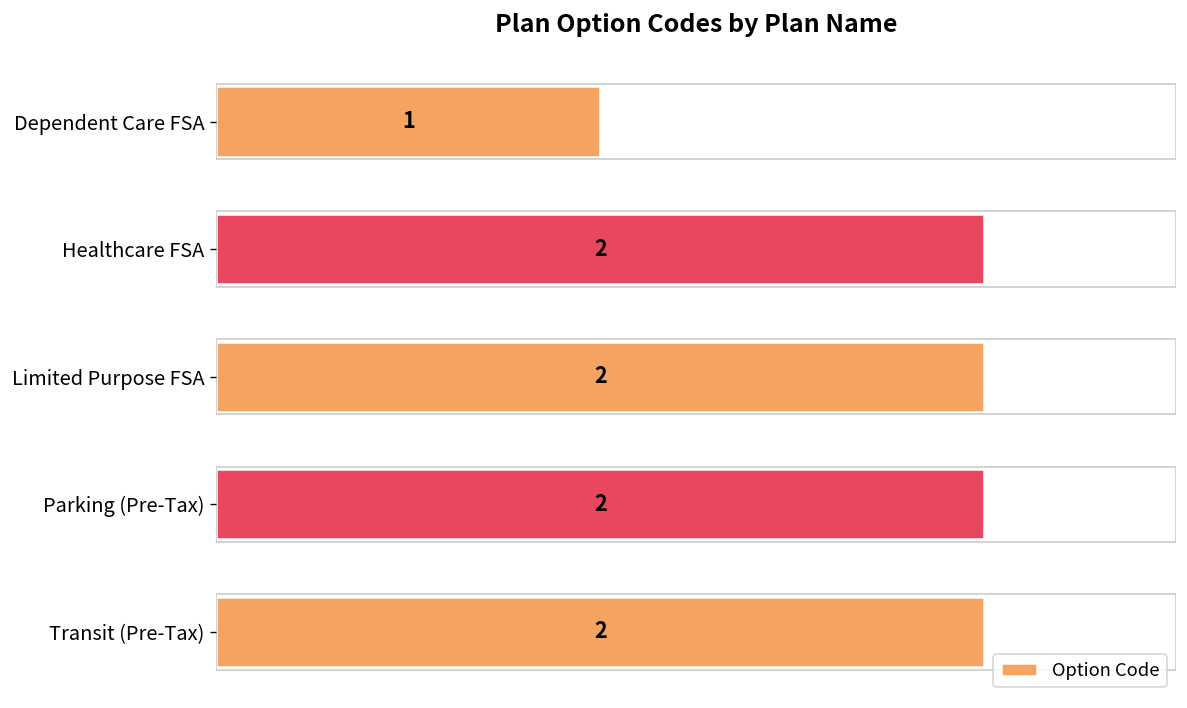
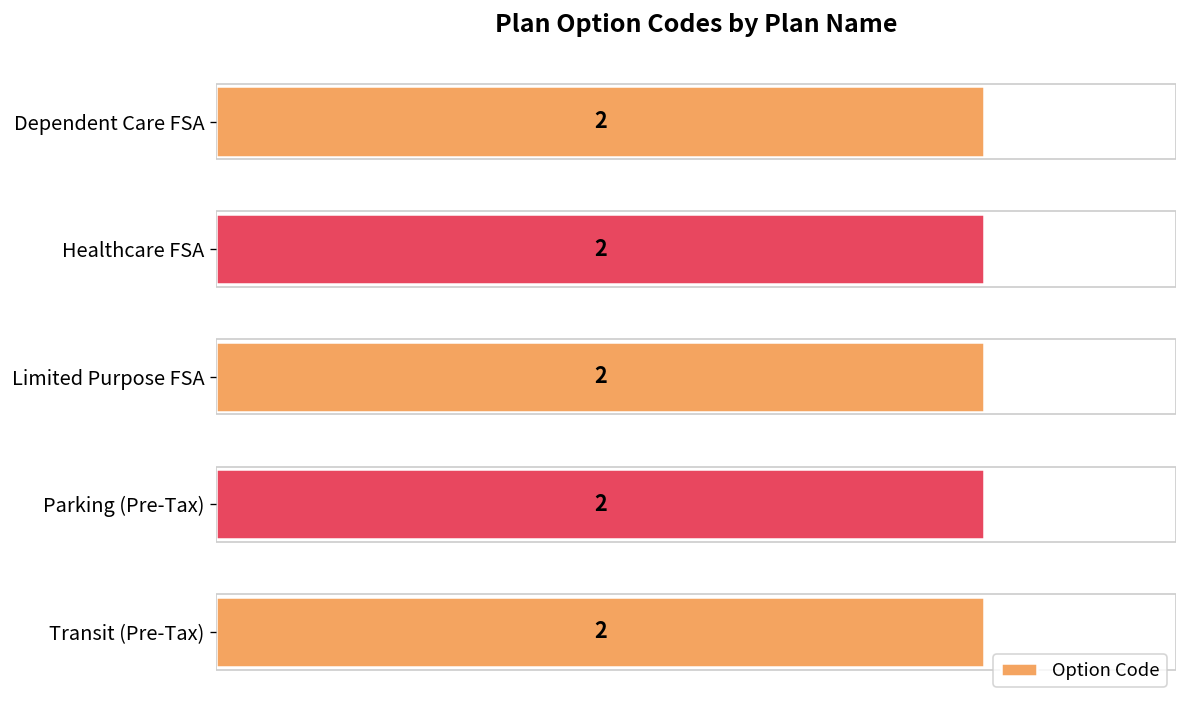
Dependent Care FSA: 1 -> 2
